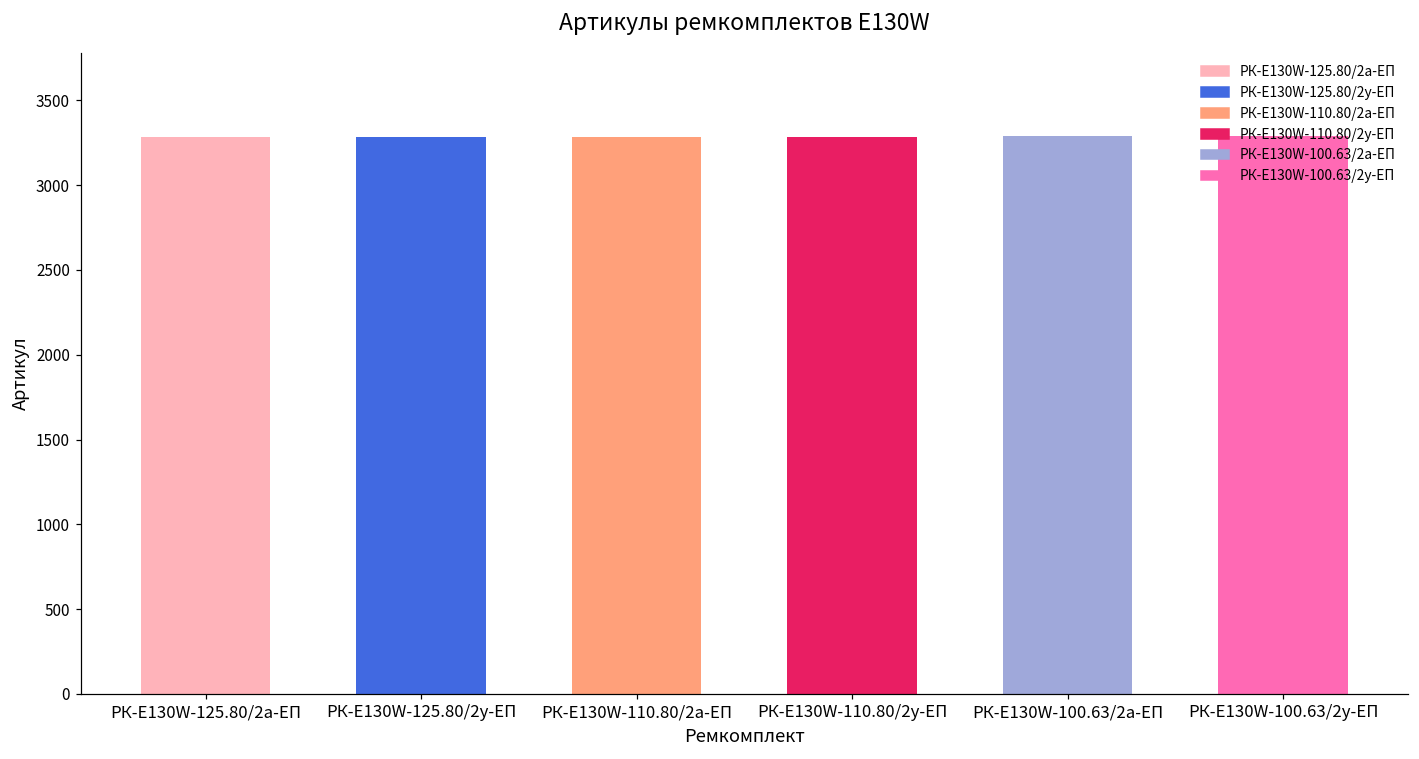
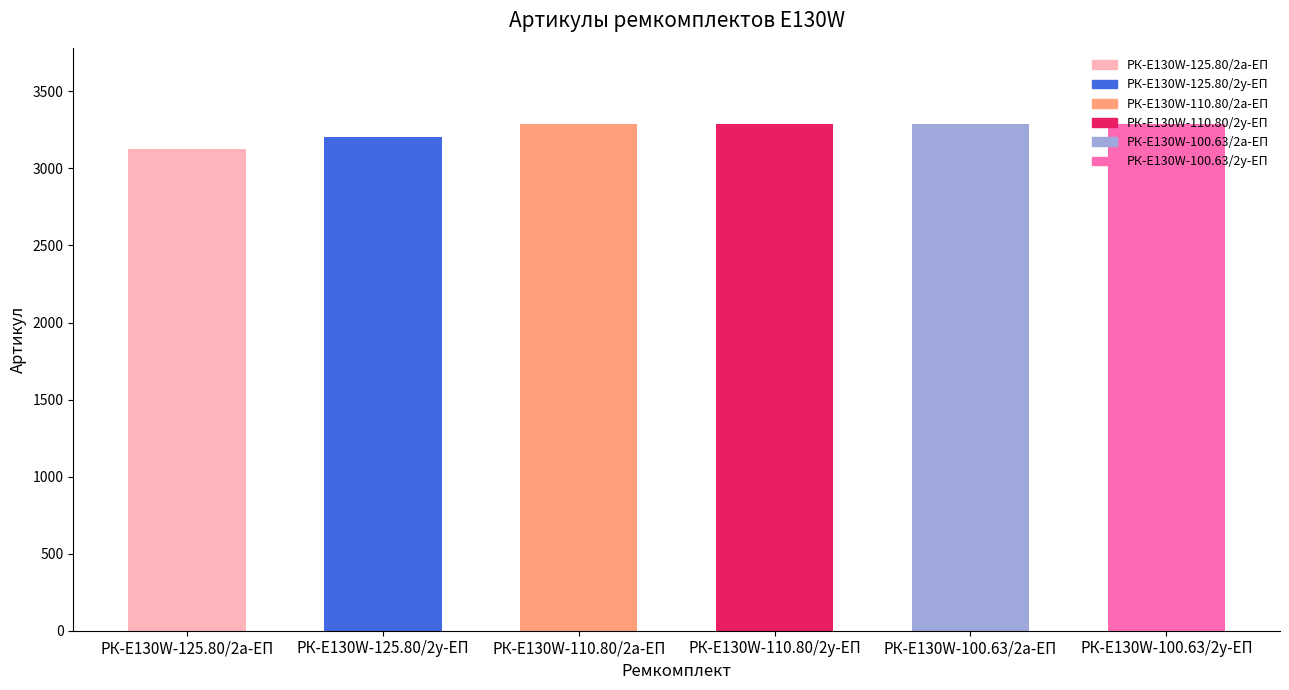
РК-E130W-125.80/2а-ЕП: 3280 -> 3130
РК-E130W-125.80/2у-ЕП: 3290 -> 3200
